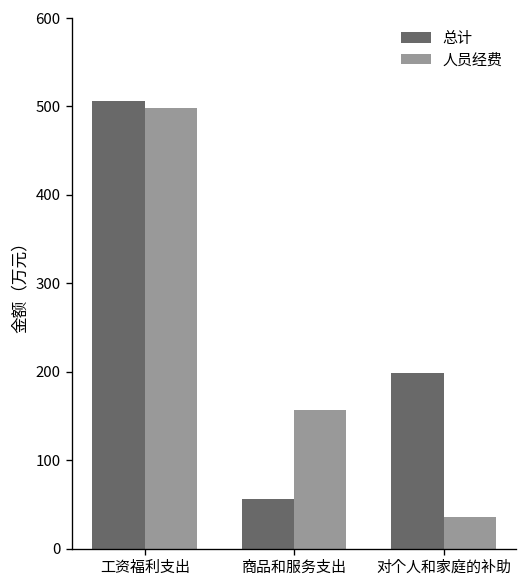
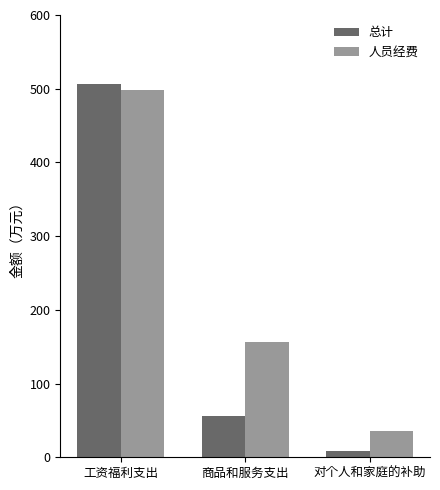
总计, 对个人和家庭的补助: 200 -> 10
